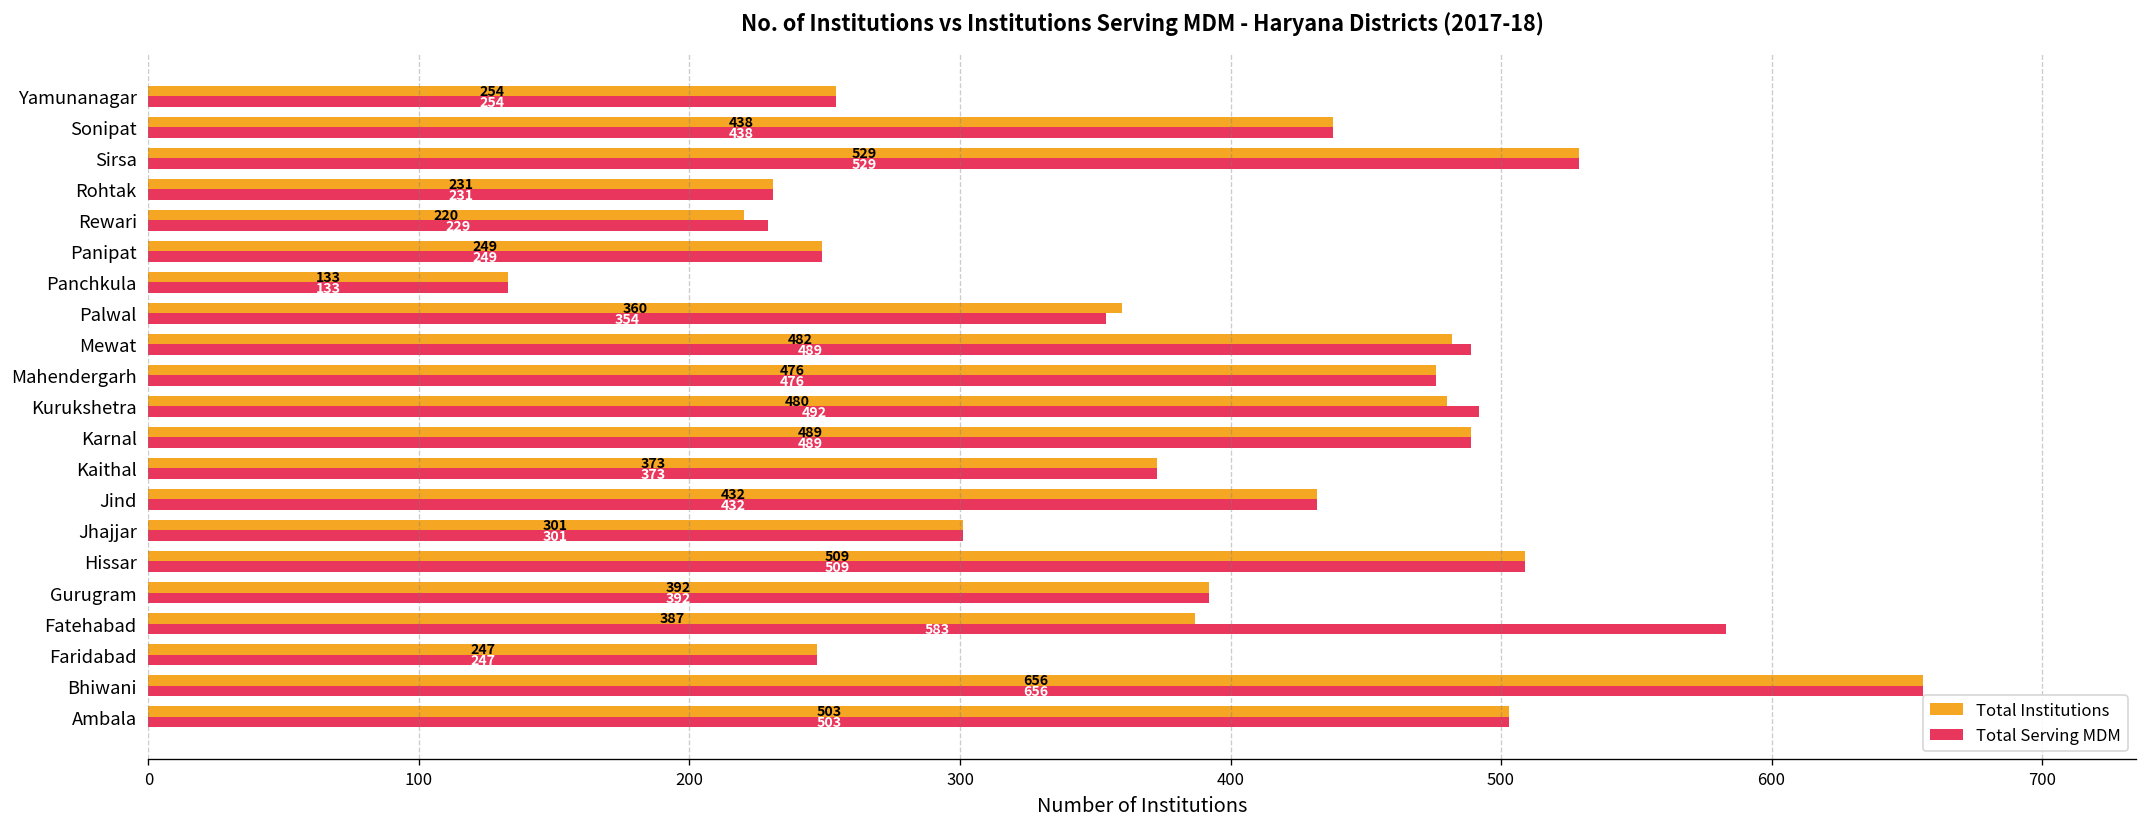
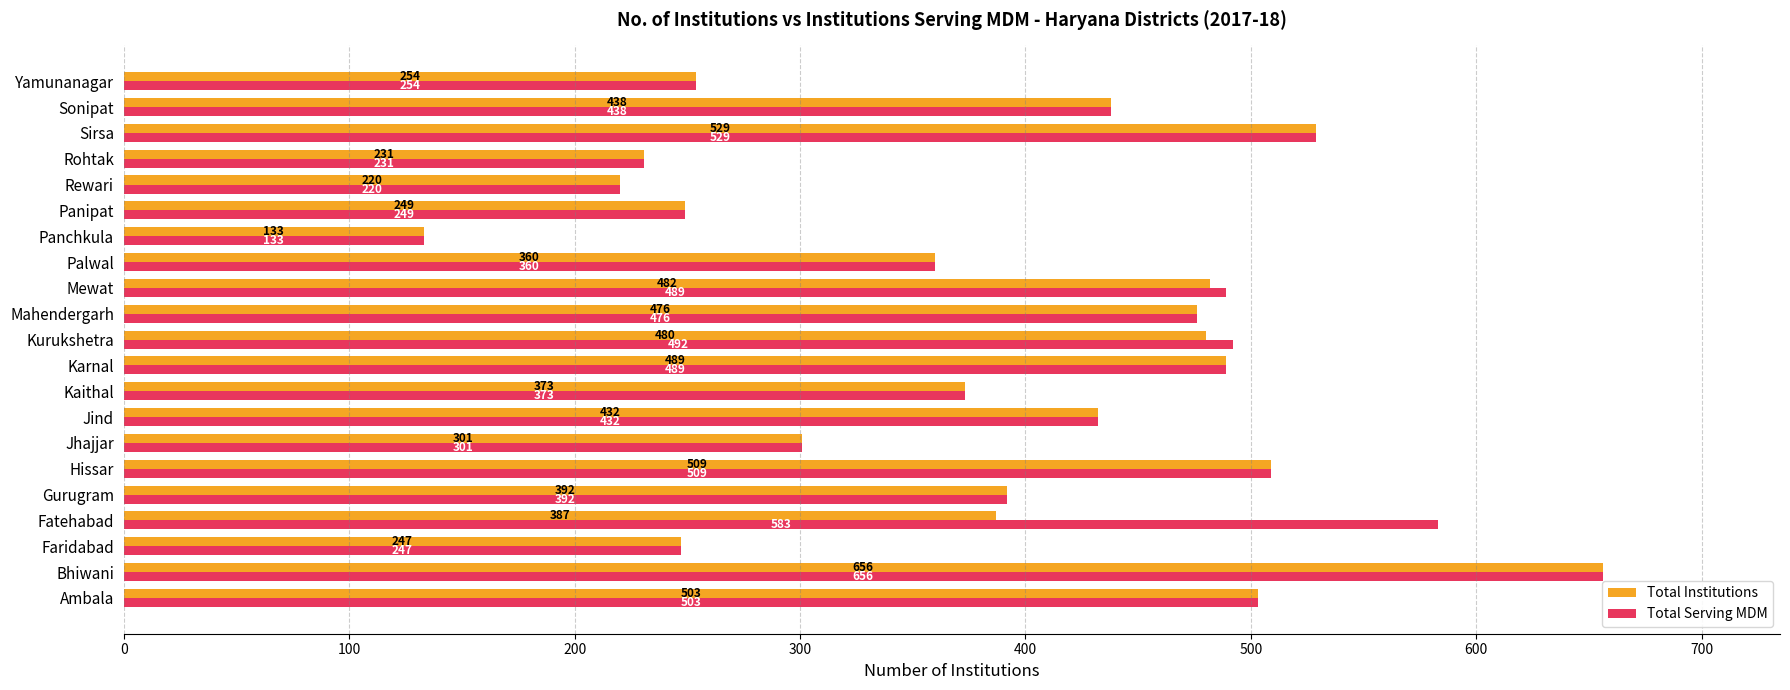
Total Serving MDM, Rewari: 229 -> 220
Total Serving MDM, Palwal: 354 -> 360
